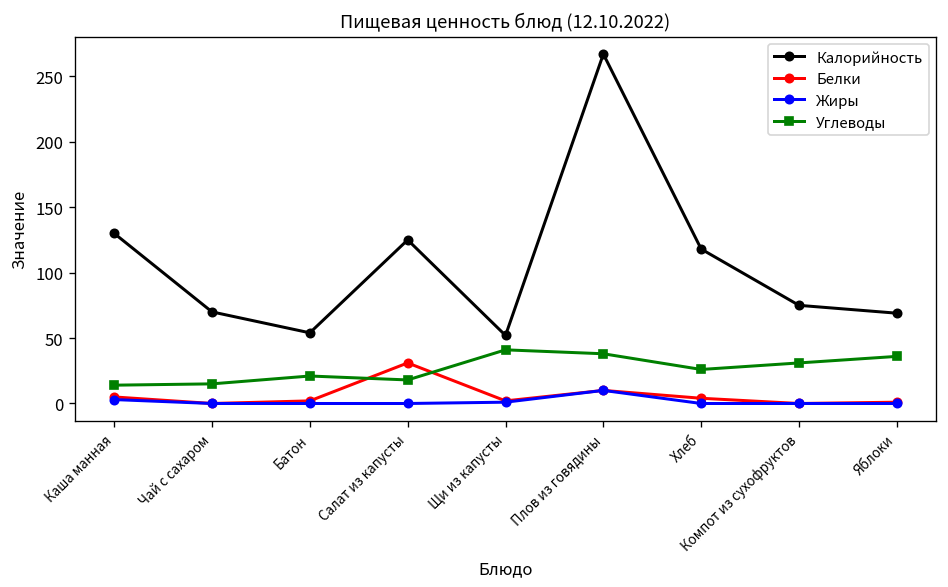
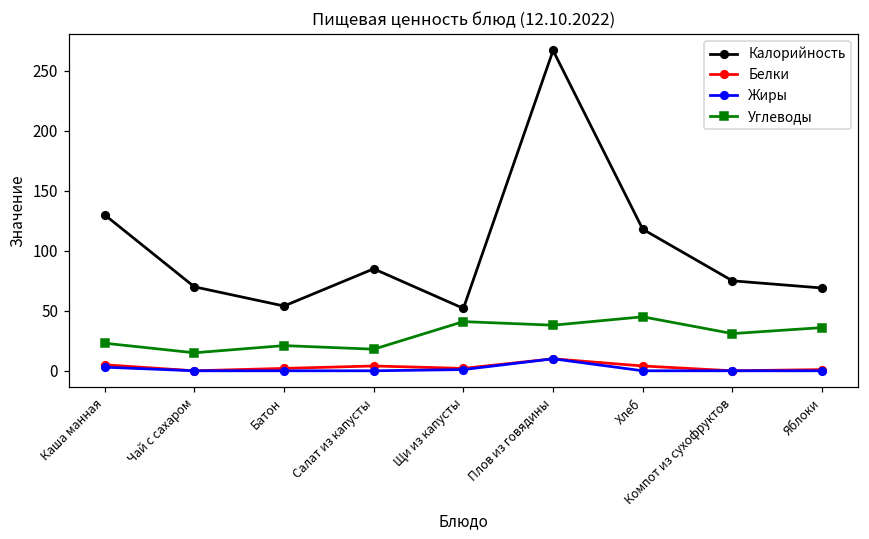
Углеводы, Каша манная: 14 -> 23
Калорийность, Салат из капусты: 125 -> 85
Белки, Салат из капусты: 31 -> 4
Углеводы, Хлеб: 26 -> 45
